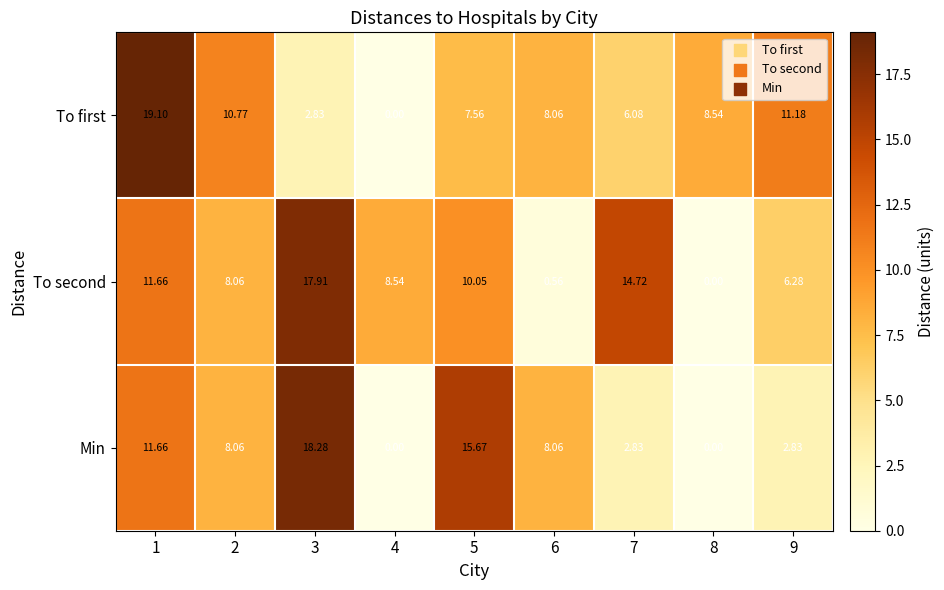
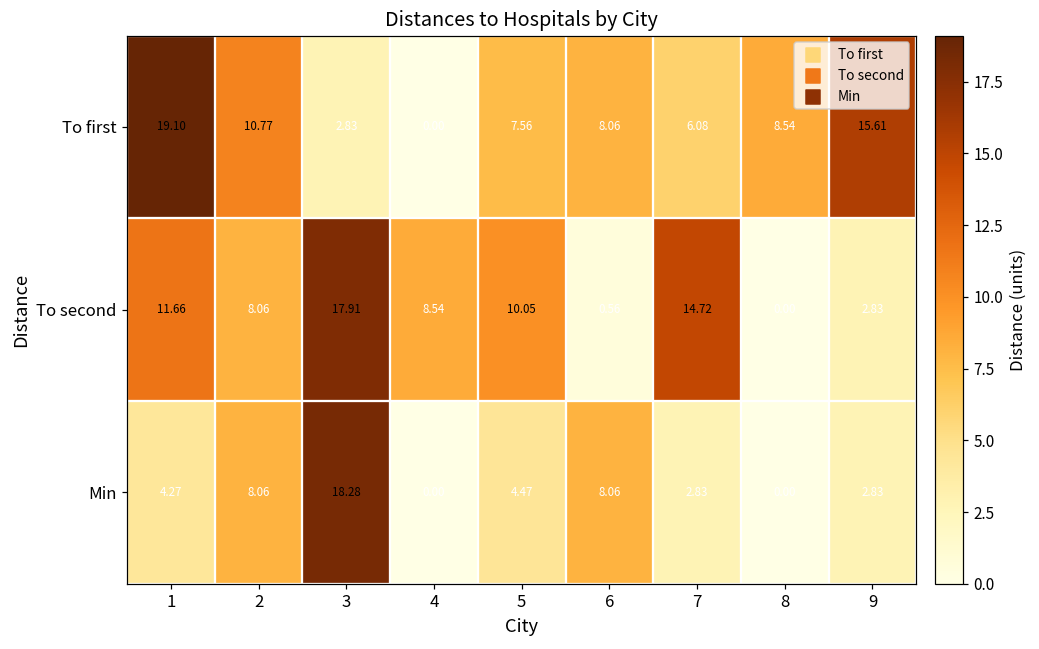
To first, 9: 11.18 -> 15.61
To second, 9: 6.28 -> 2.83
Min, 1: 11.66 -> 4.27
Min, 5: 15.67 -> 4.47
